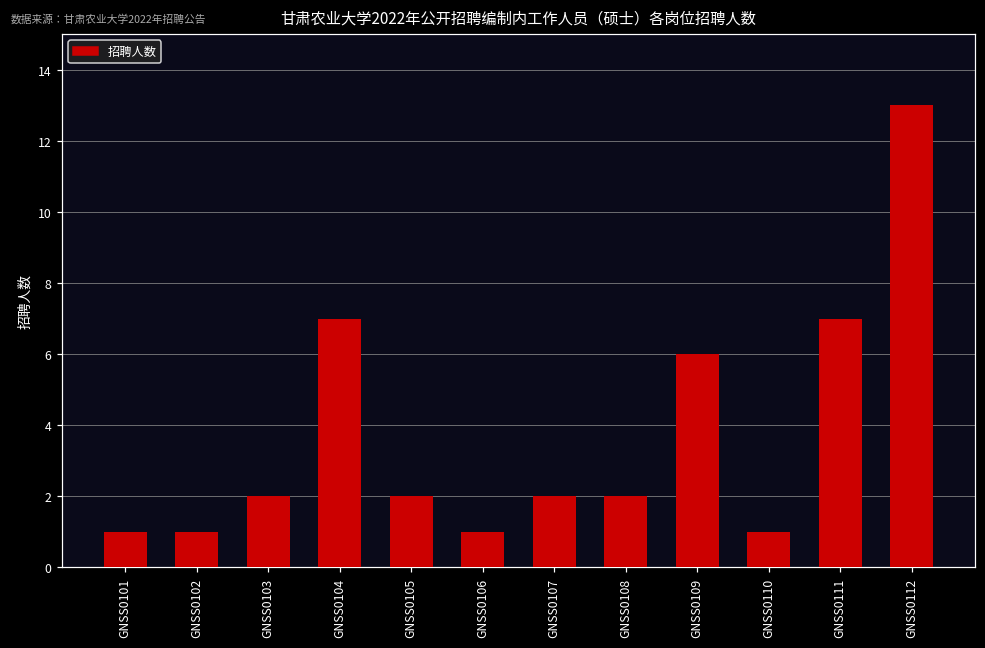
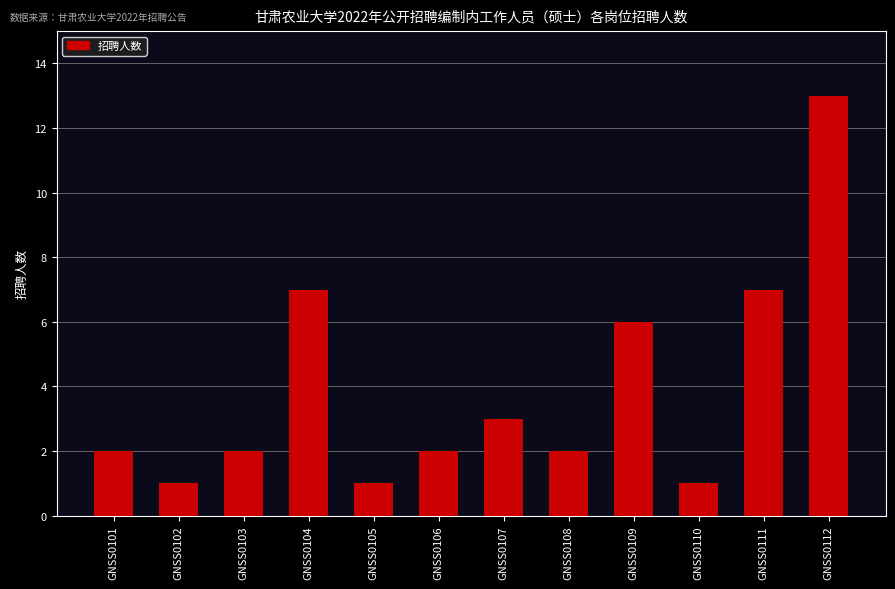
GNSS0101: 1 -> 2
GNSS0105: 2 -> 1
GNSS0106: 1 -> 2
GNSS0107: 2 -> 3
